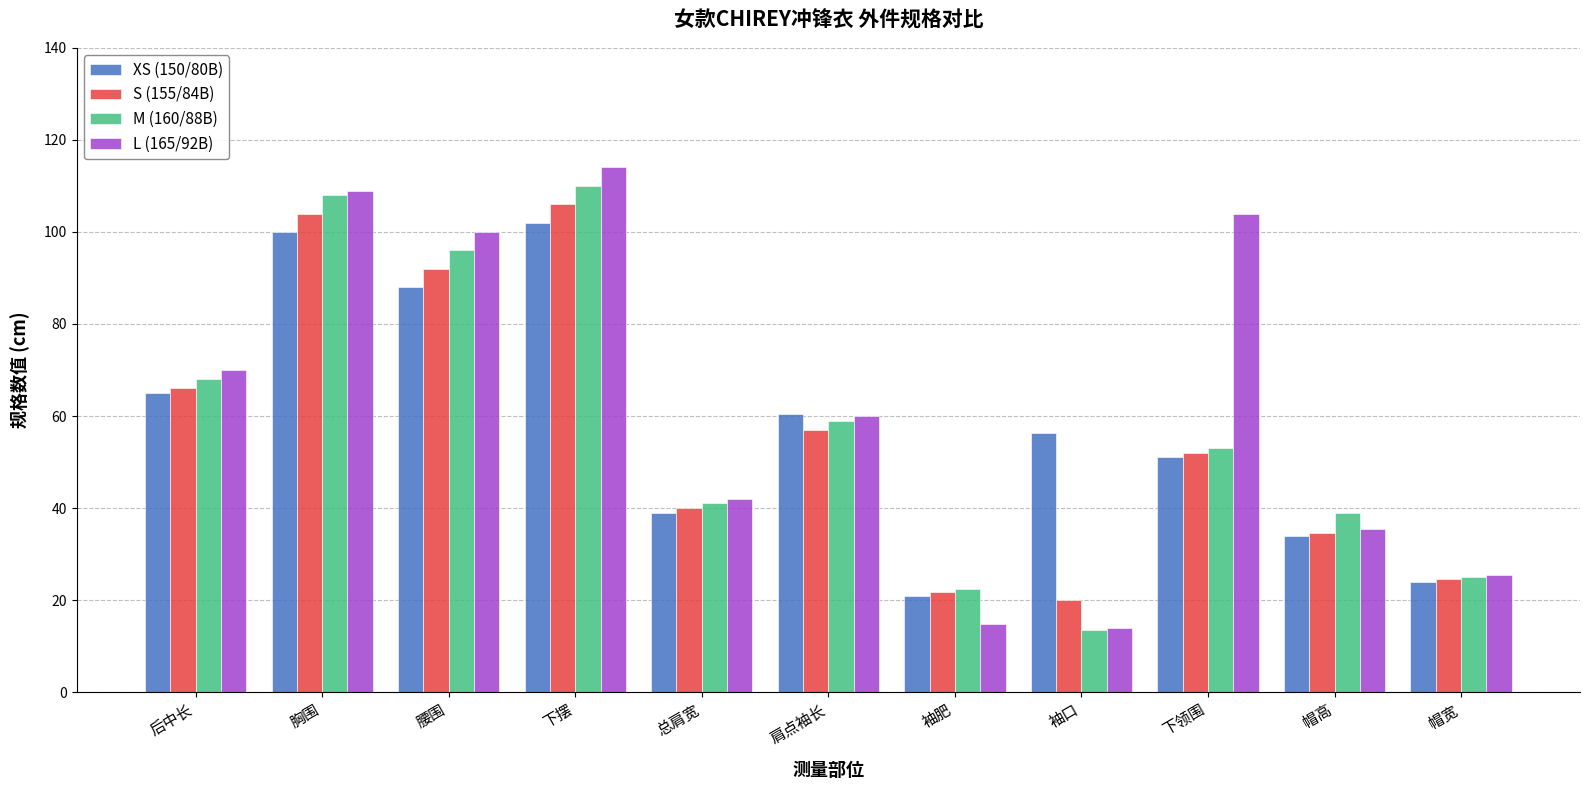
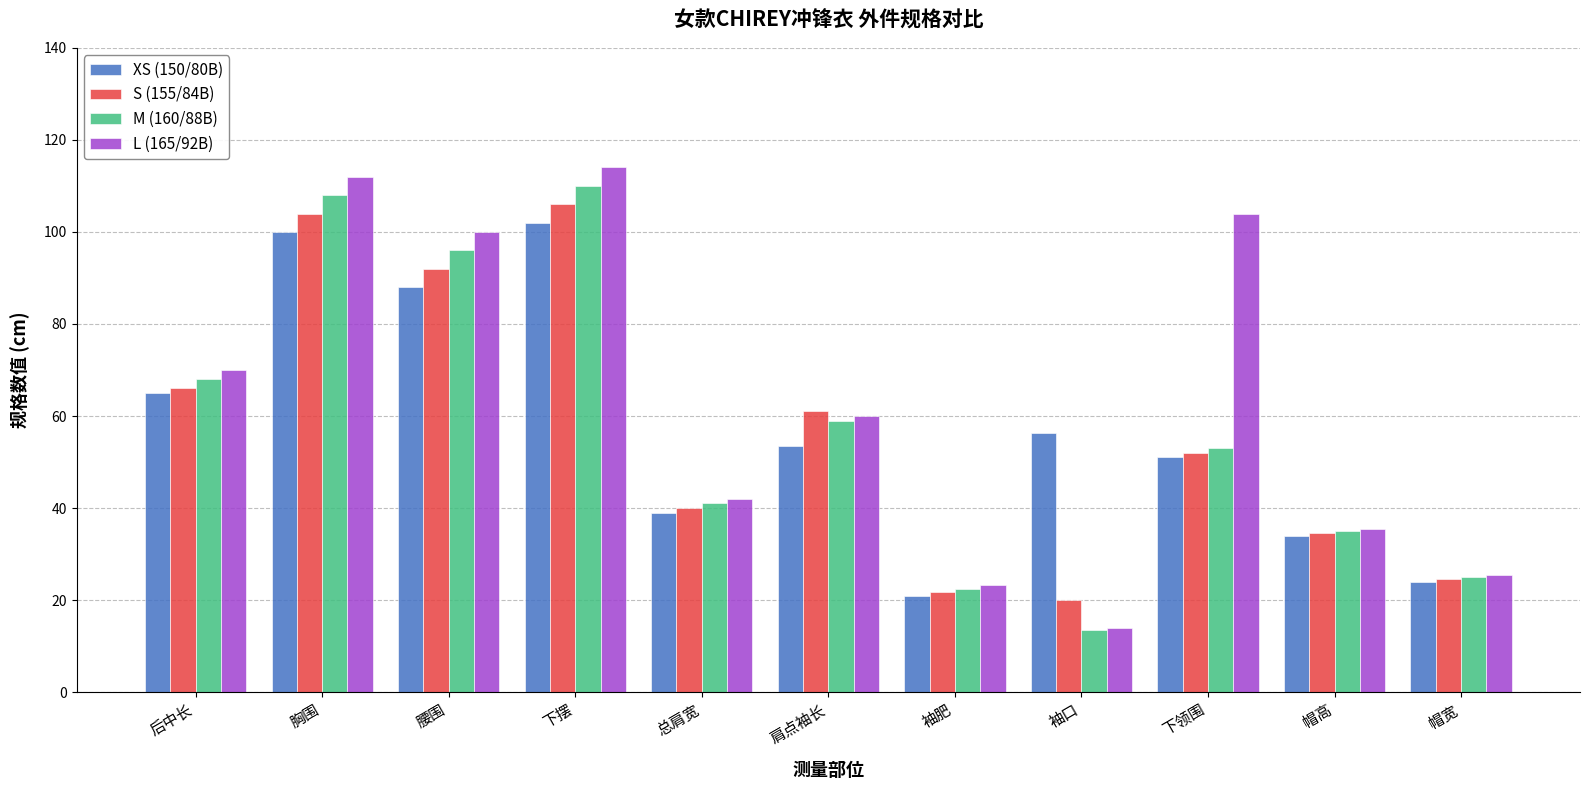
L (165/92B), 胸围: 109 -> 112
XS (150/80B), 肩点袖长: 61 -> 53
S (155/84B), 肩点袖长: 57 -> 61
L (165/92B), 袖肥: 15 -> 23
M (160/88B), 帽高: 39 -> 35
